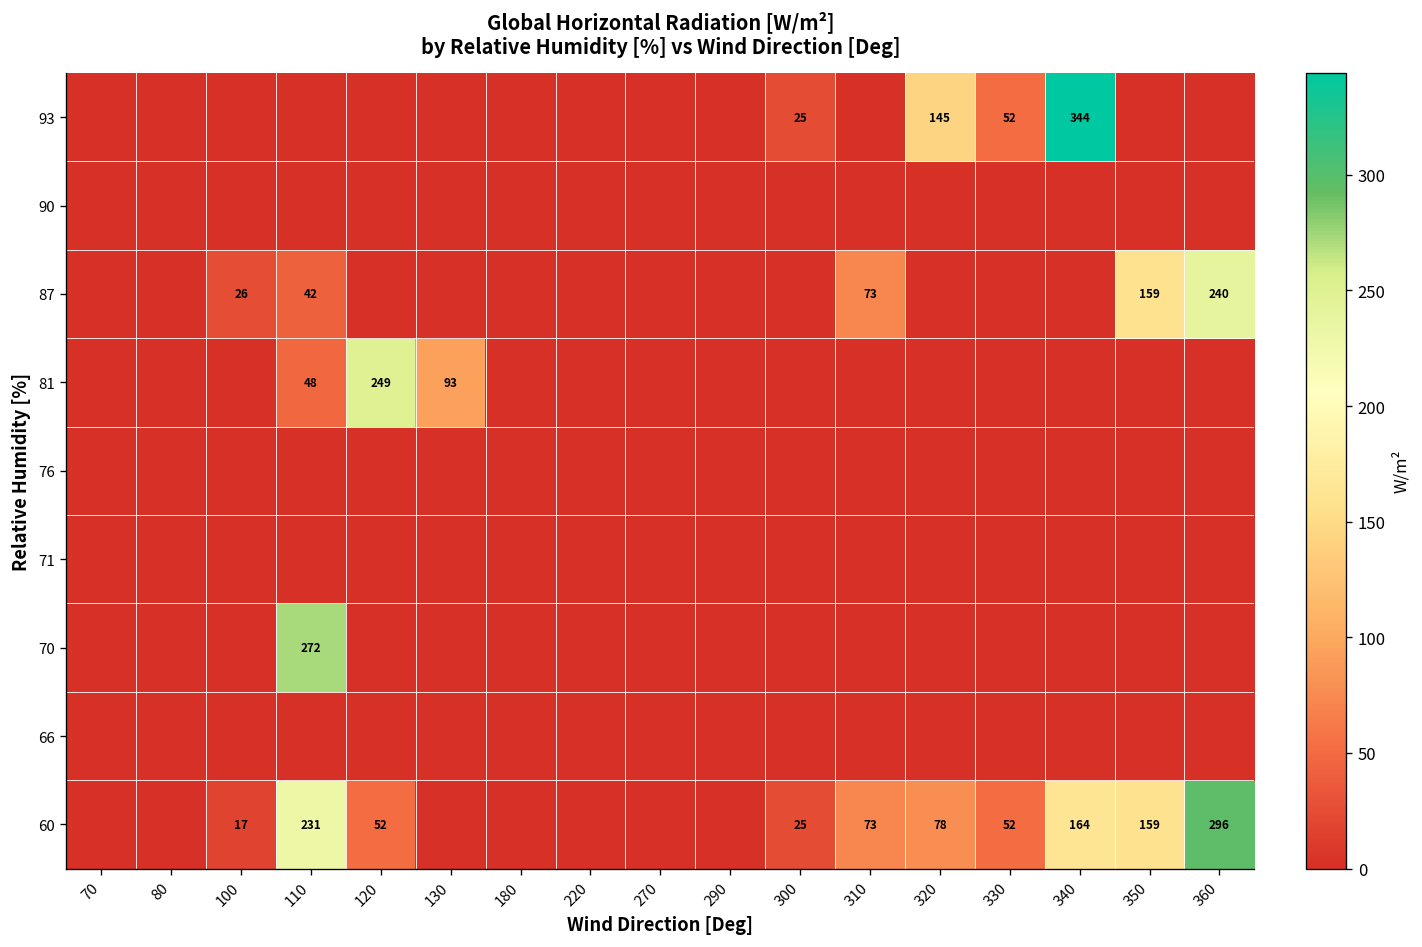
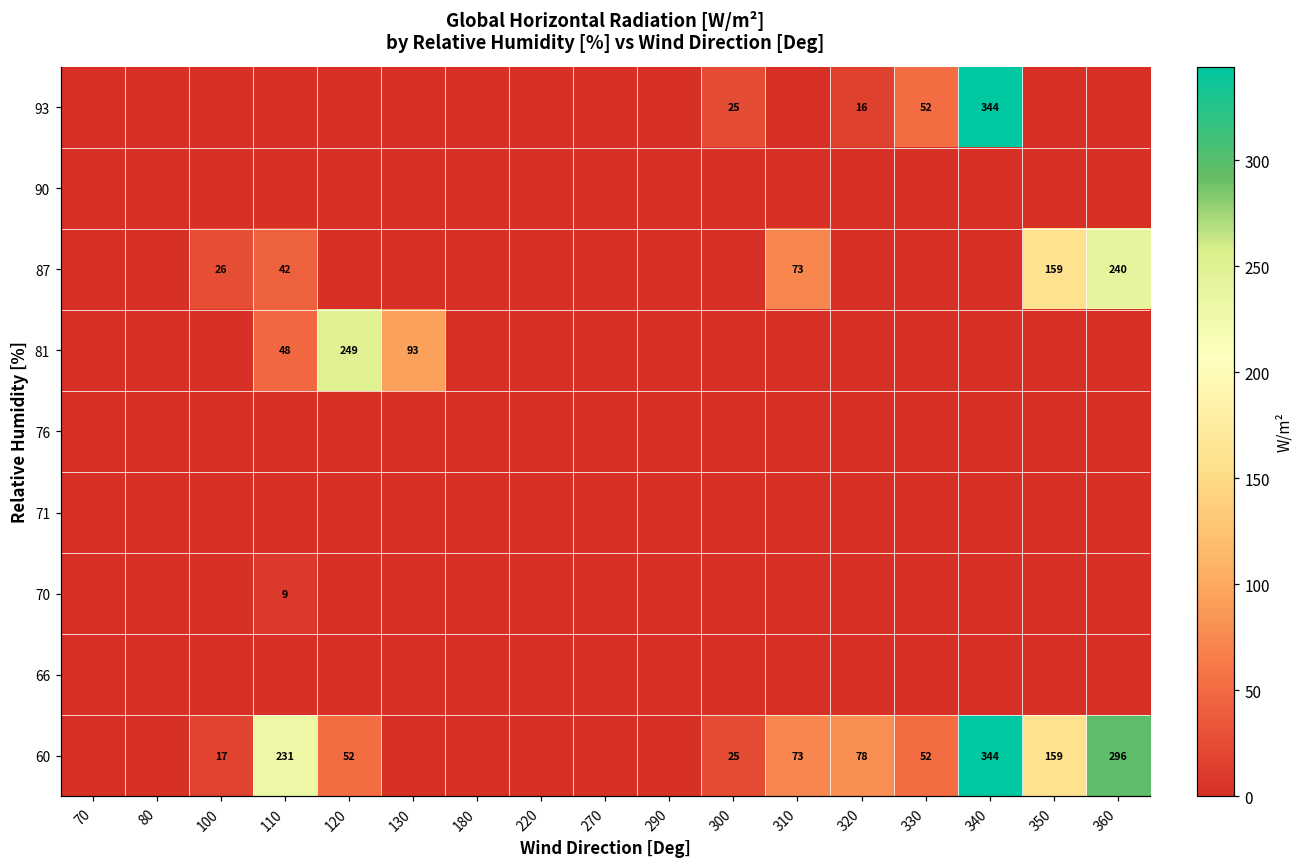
93, 320: 145 -> 16
70, 110: 272 -> 9
60, 340: 164 -> 344
